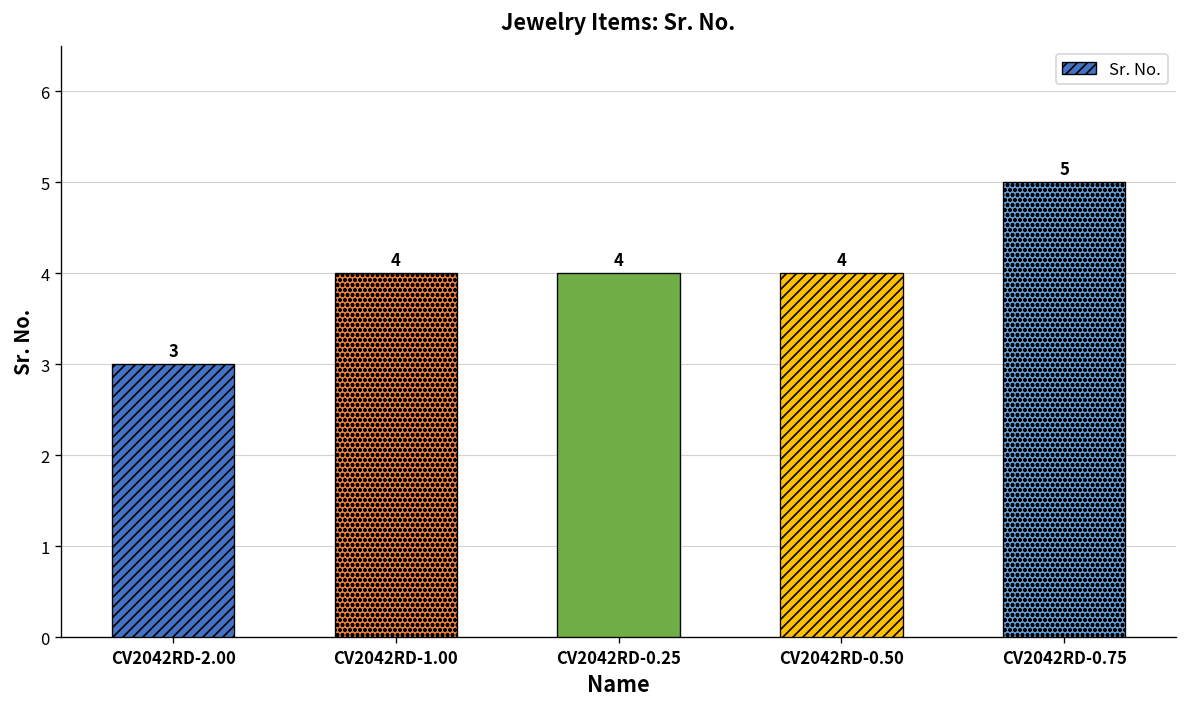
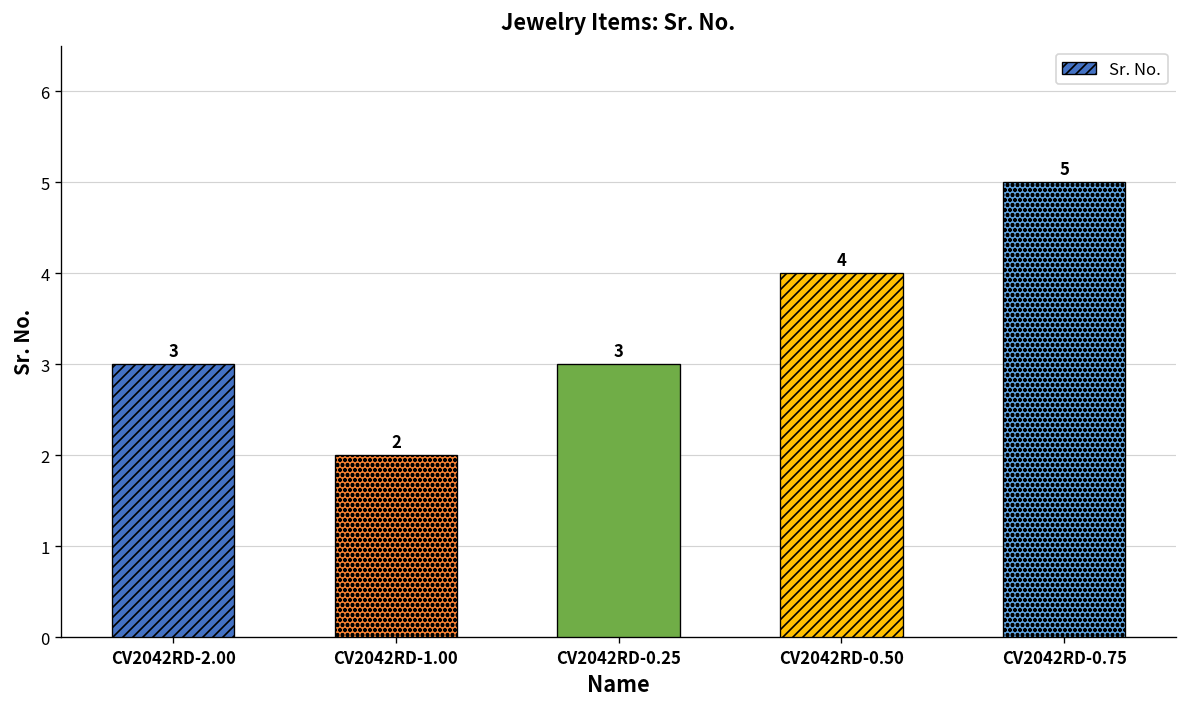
CV2042RD-1.00: 4 -> 2
CV2042RD-0.25: 4 -> 3
